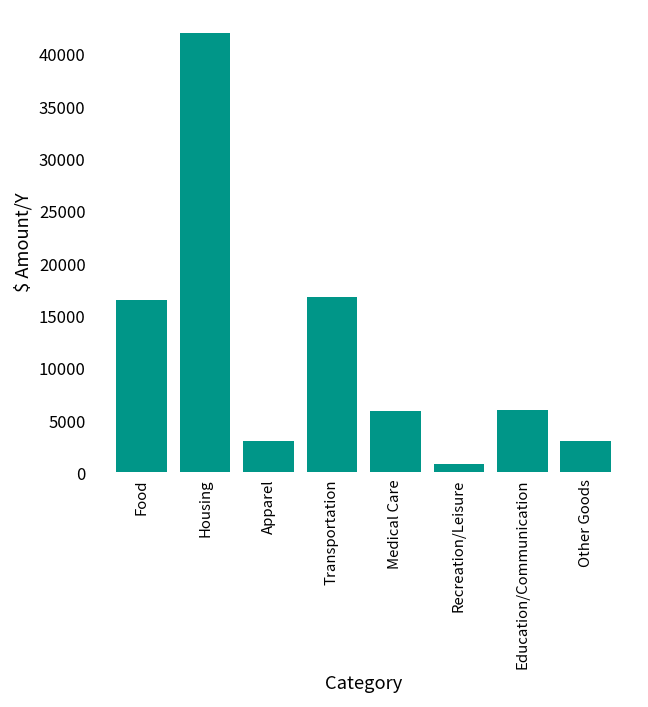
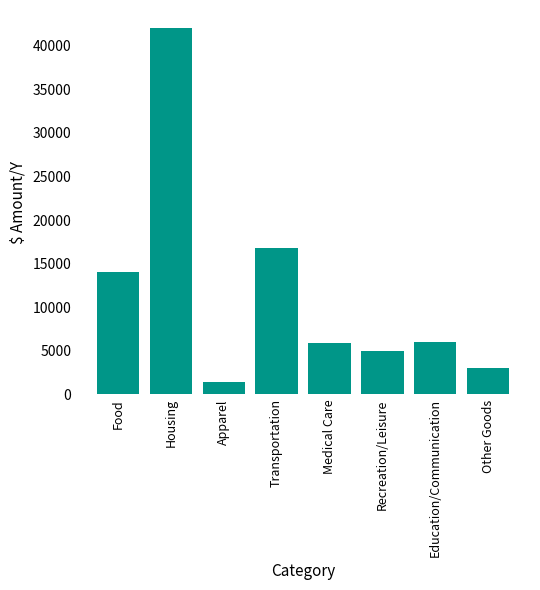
Food: 16000 -> 14000
Apparel: 3000 -> 1000
Recreation/Leisure: 1000 -> 5000
